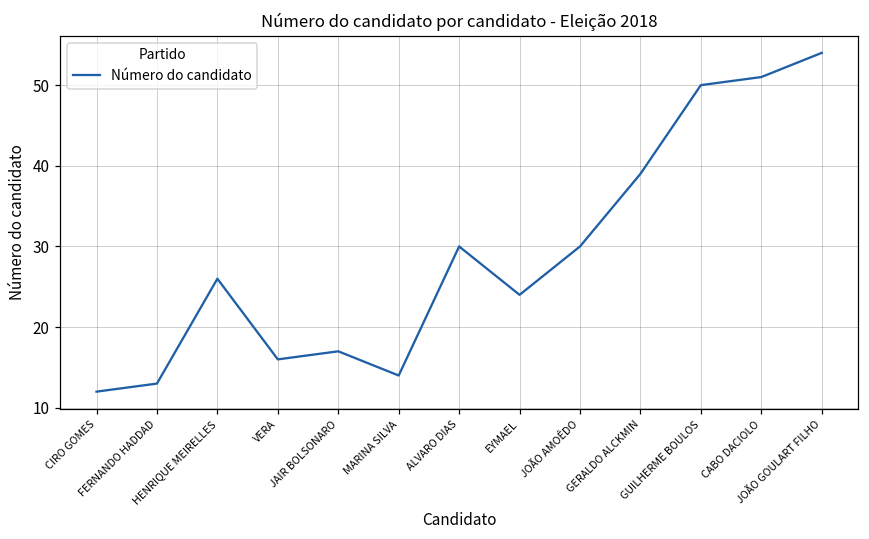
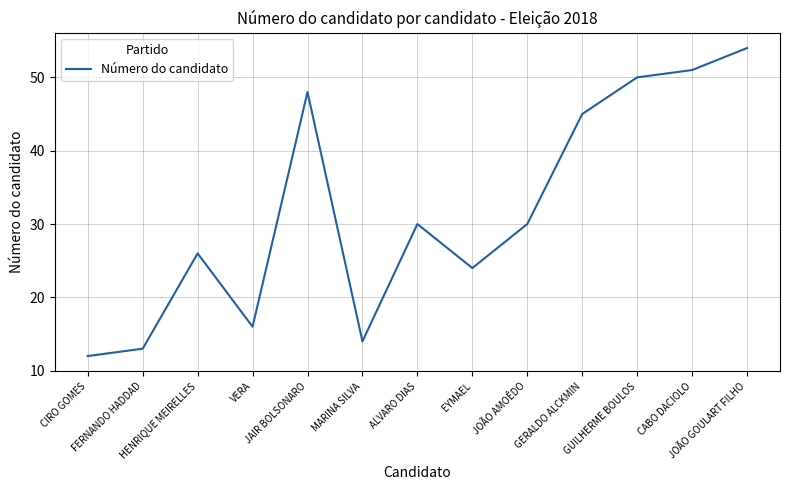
JAIR BOLSONARO: 17 -> 48
GERALDO ALCKMIN: 39 -> 45
